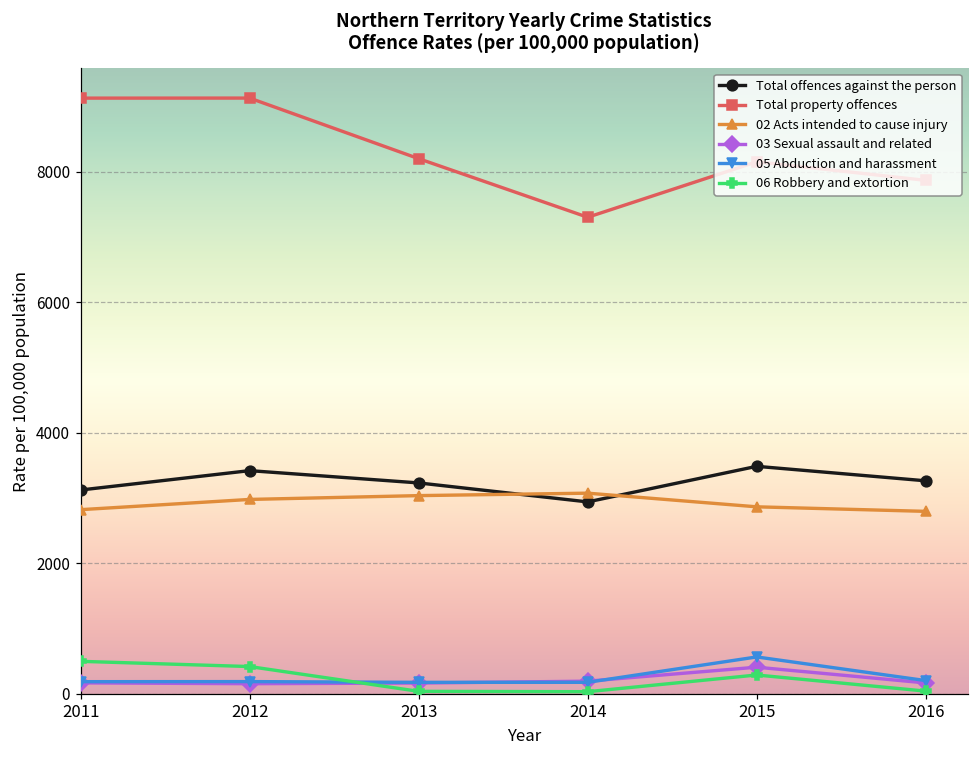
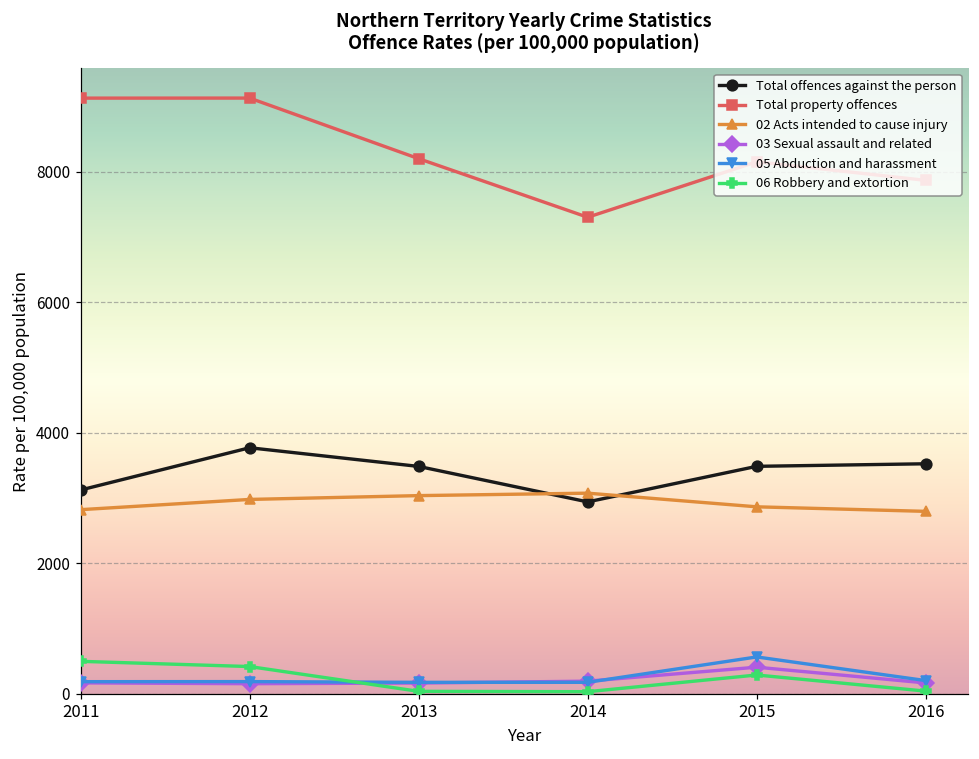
Total offences against the person, 2012: 3400 -> 3800
Total offences against the person, 2013: 3200 -> 3500
Total offences against the person, 2016: 3300 -> 3500
